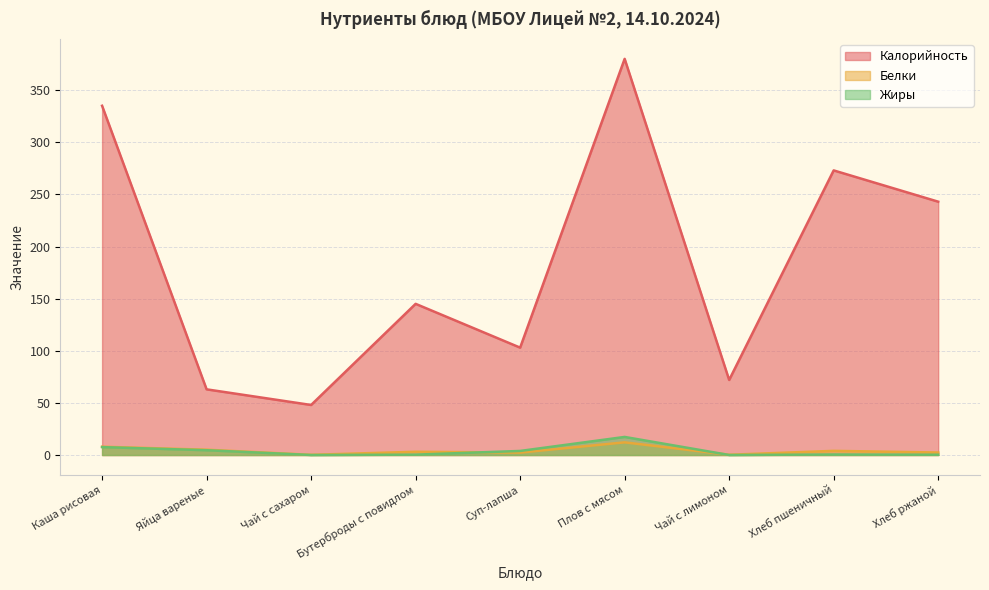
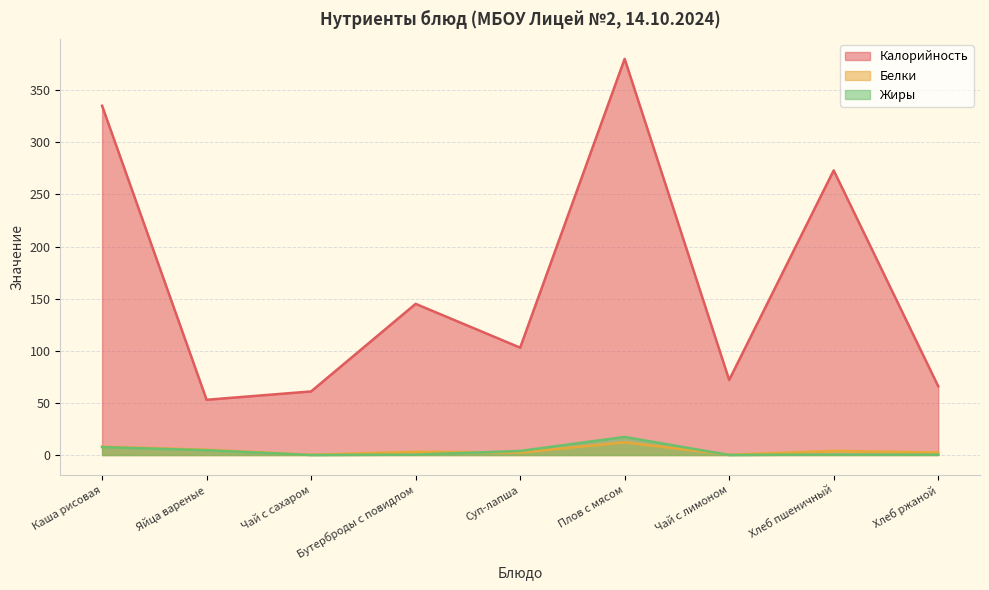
Калорийность, Яйца вареные: 63 -> 53
Калорийность, Чай с сахаром: 48 -> 61
Калорийность, Хлеб ржаной: 243 -> 66
